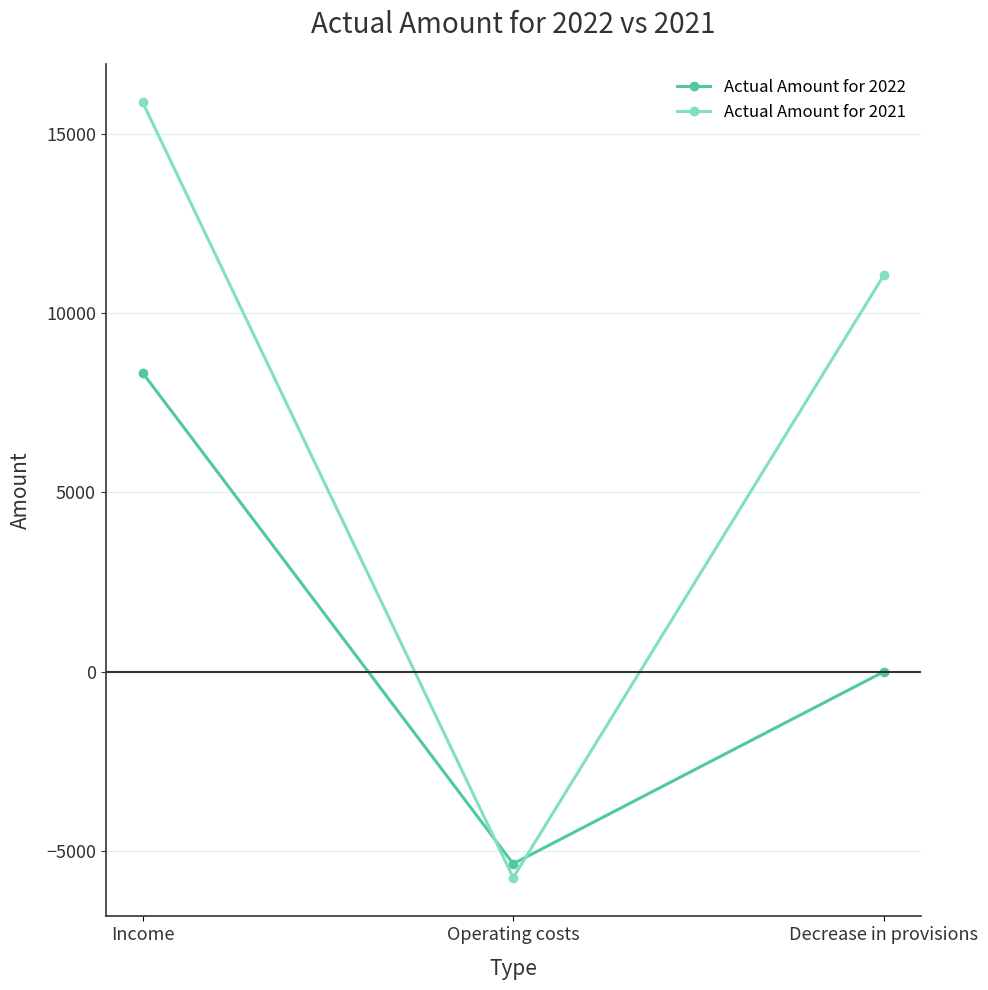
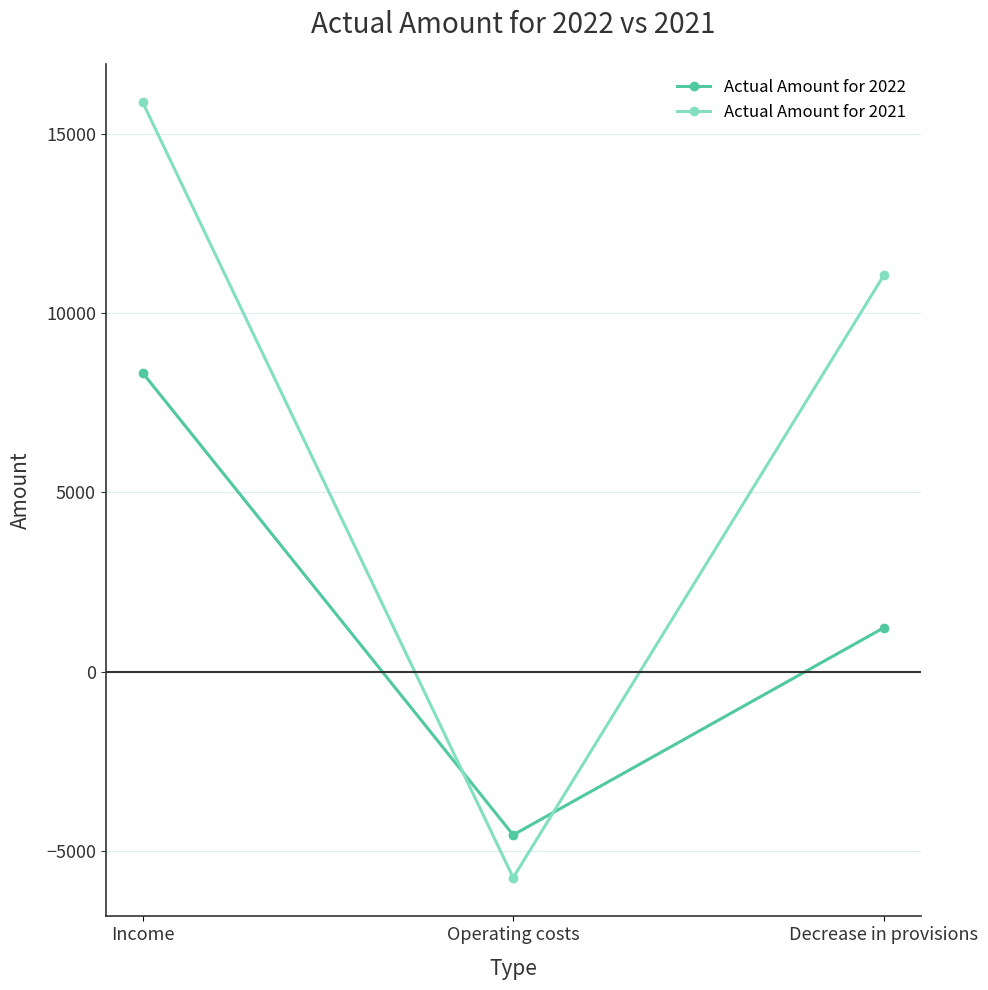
Actual Amount for 2022, Operating costs: -5400 -> -4500
Actual Amount for 2022, Decrease in provisions: 0 -> 1200
